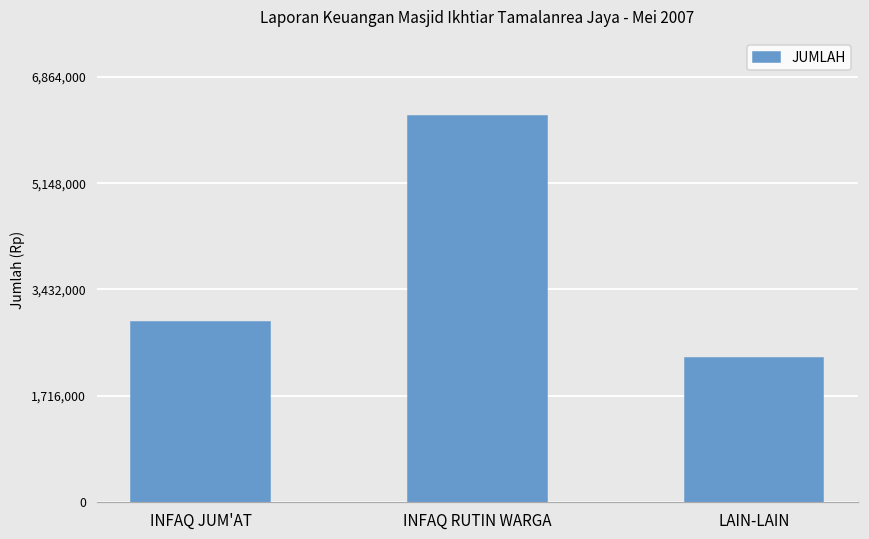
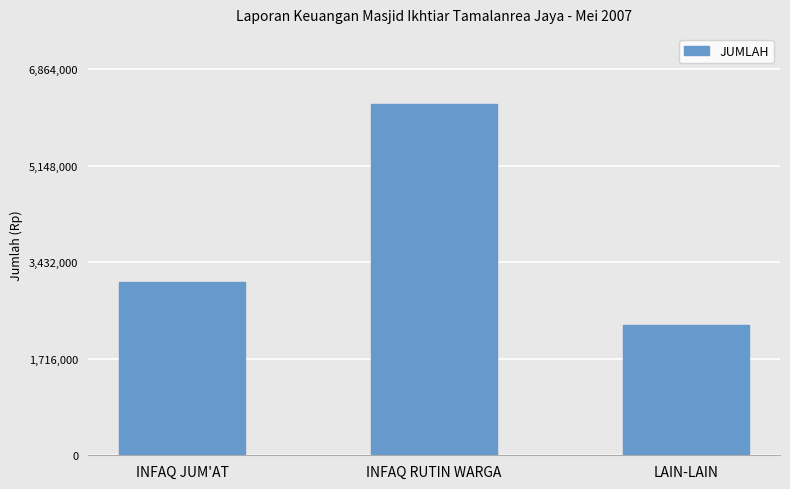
INFAQ JUM'AT: 2,900,000 -> 3,100,000
